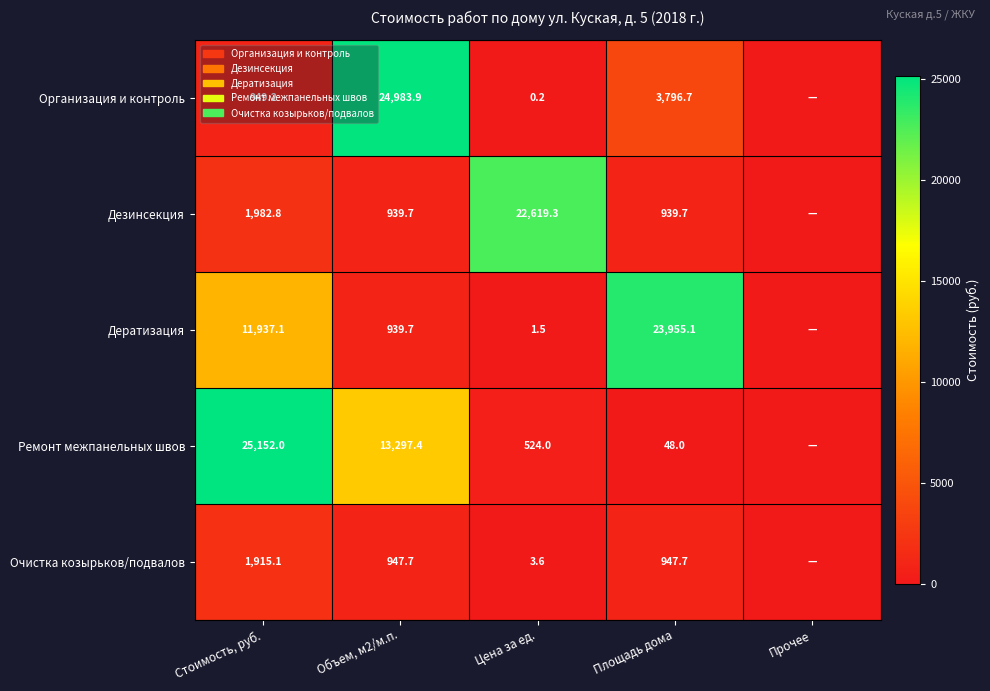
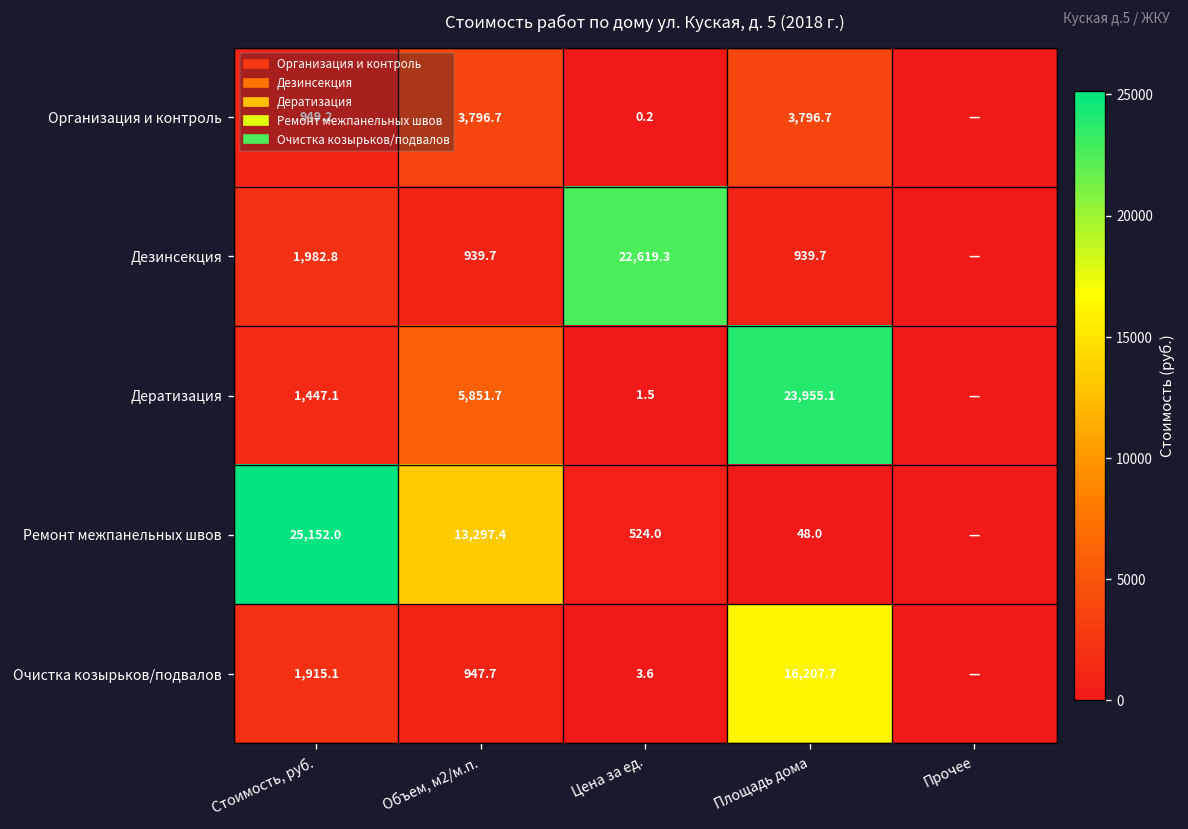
Организация и контроль, Объем, м2/м.п.: 24,983.9 -> 3,796.7
Дератизация, Стоимость, руб.: 11,937.1 -> 1,447.1
Дератизация, Объем, м2/м.п.: 939.7 -> 5,851.7
Очистка козырьков/подвалов, Площадь дома: 947.7 -> 16,207.7
